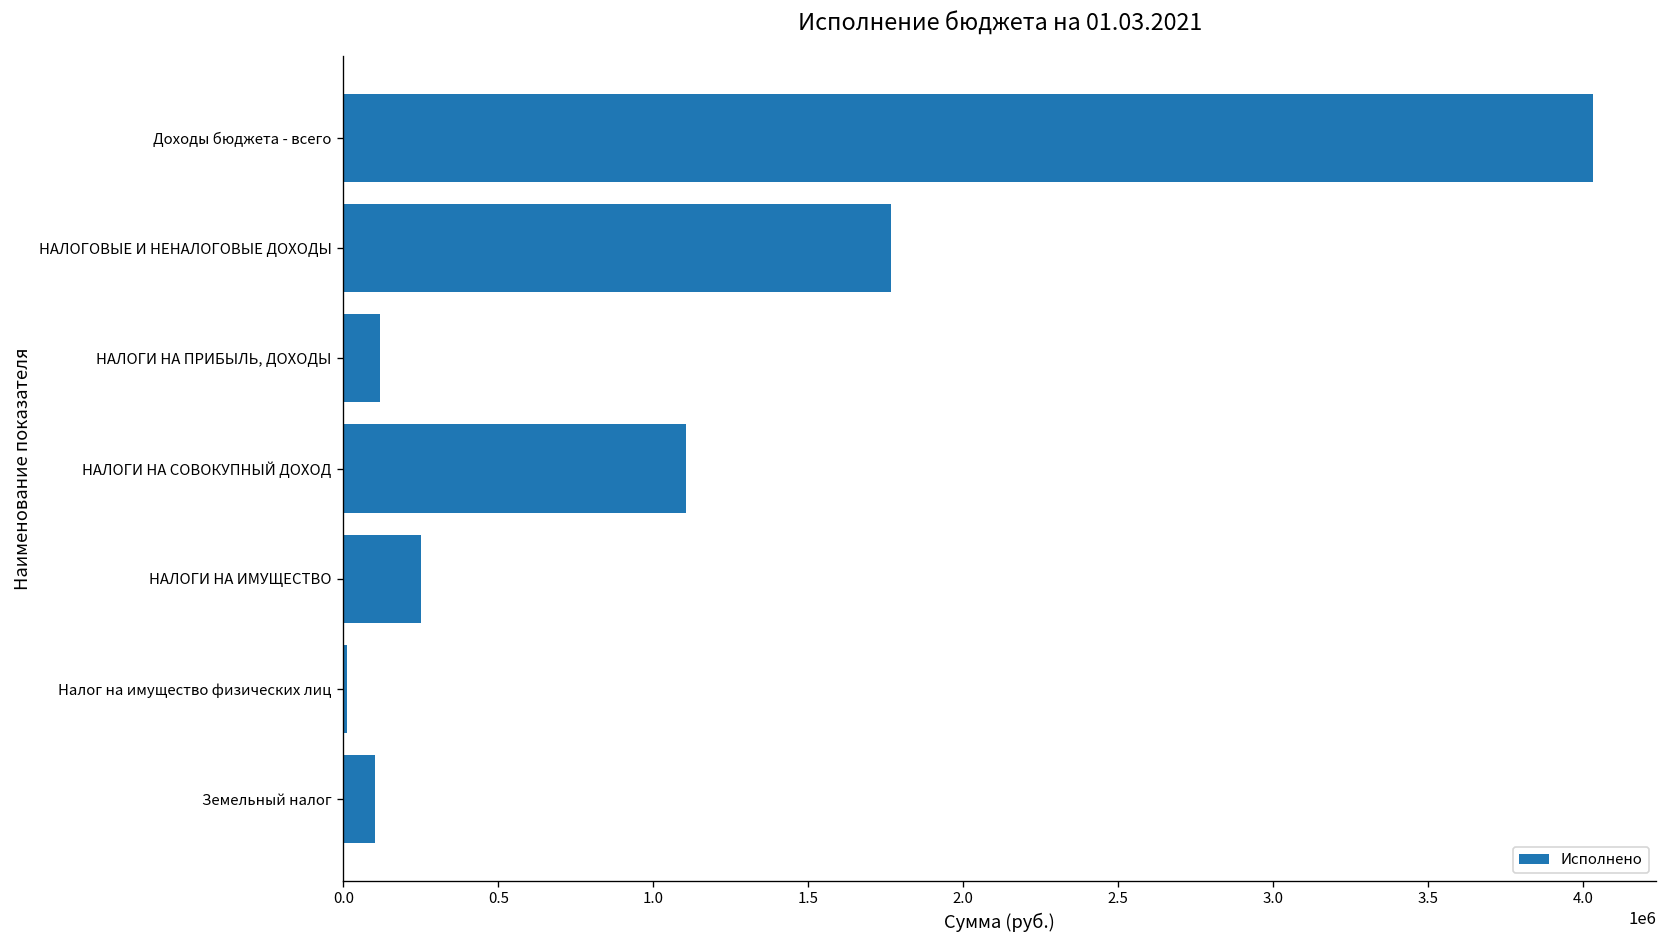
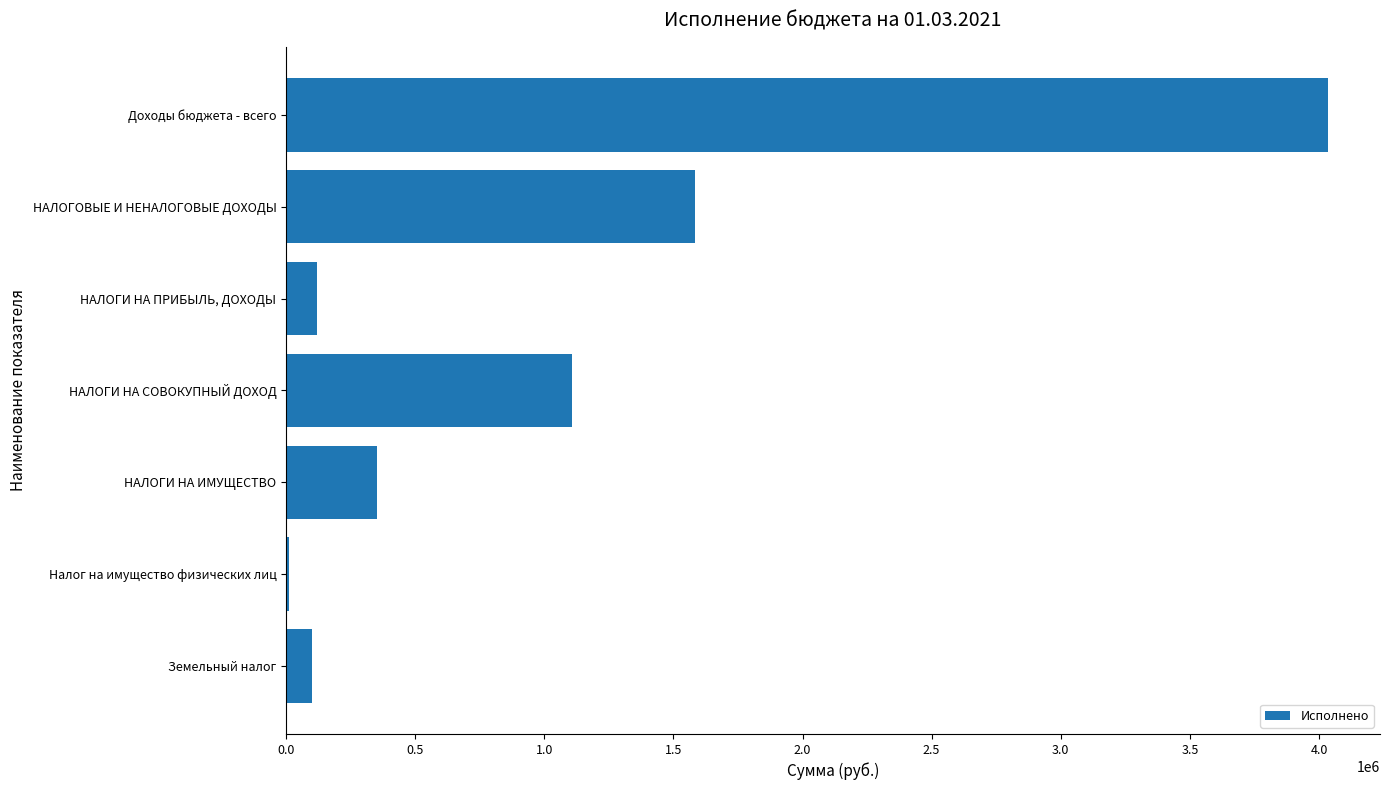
НАЛОГОВЫЕ И НЕНАЛОГОВЫЕ ДОХОДЫ: 1770000 -> 1580000
НАЛОГИ НА ИМУЩЕСТВО: 250000 -> 350000
